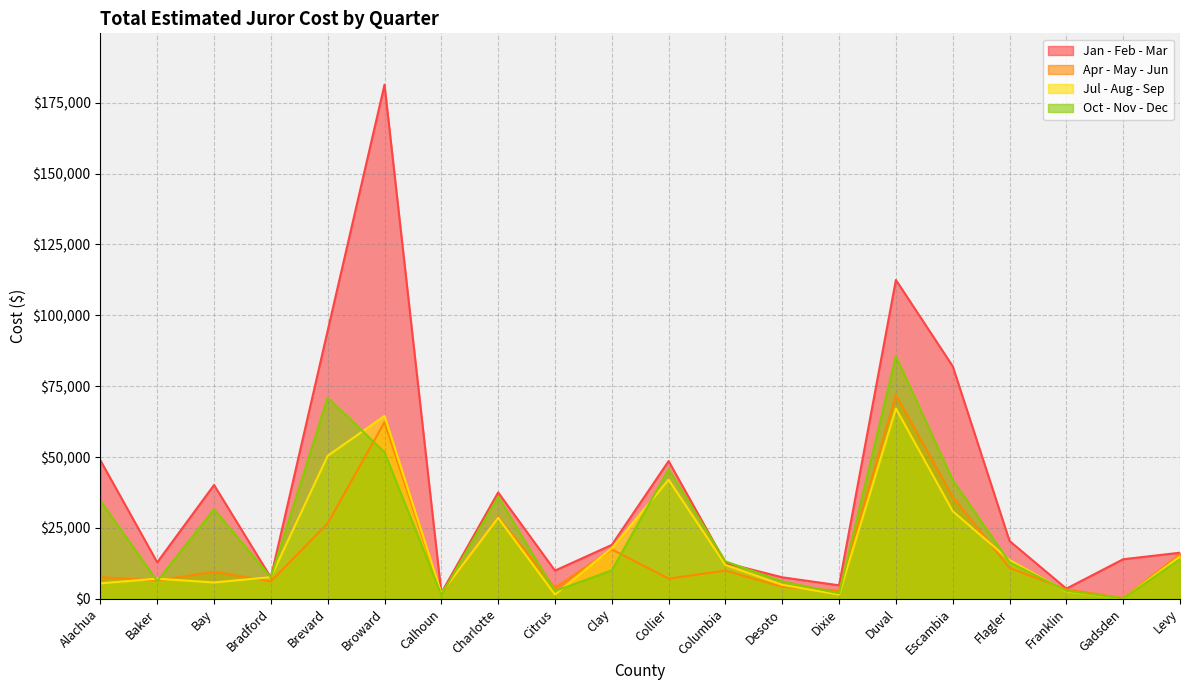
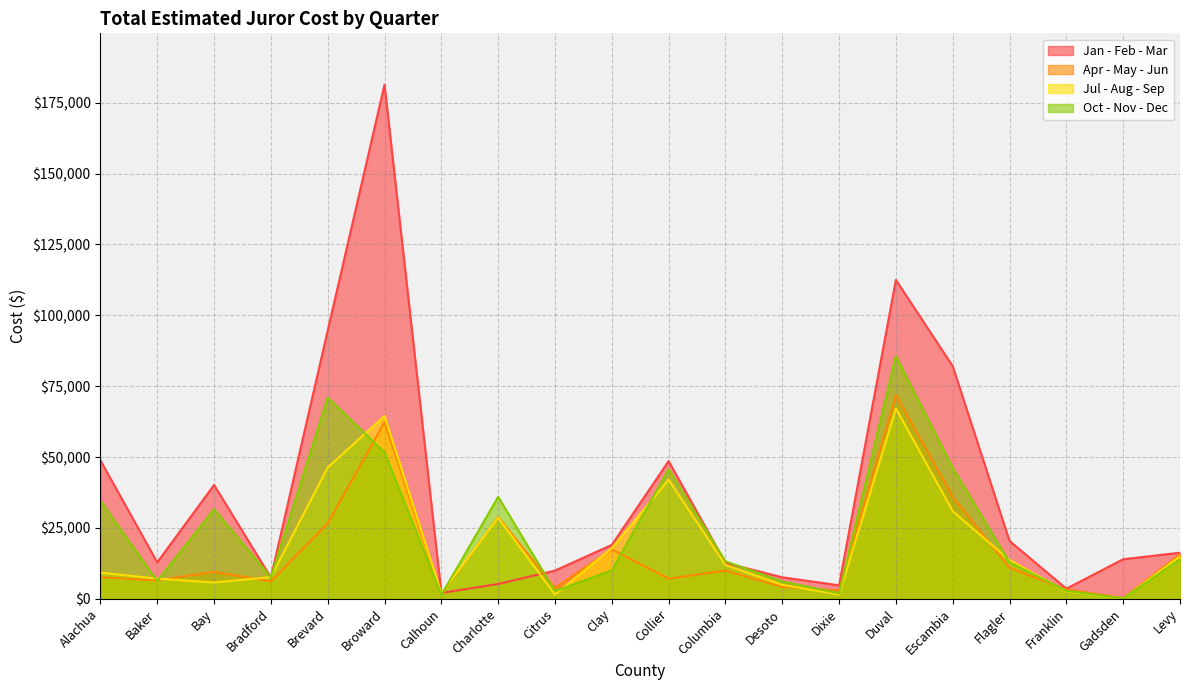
Jul - Aug - Sep, Alachua: $5,000 -> $9,000
Jul - Aug - Sep, Brevard: $50,000 -> $46,000
Jan - Feb - Mar, Charlotte: $38,000 -> $5,000
Oct - Nov - Dec, Escambia: $42,000 -> $46,000
